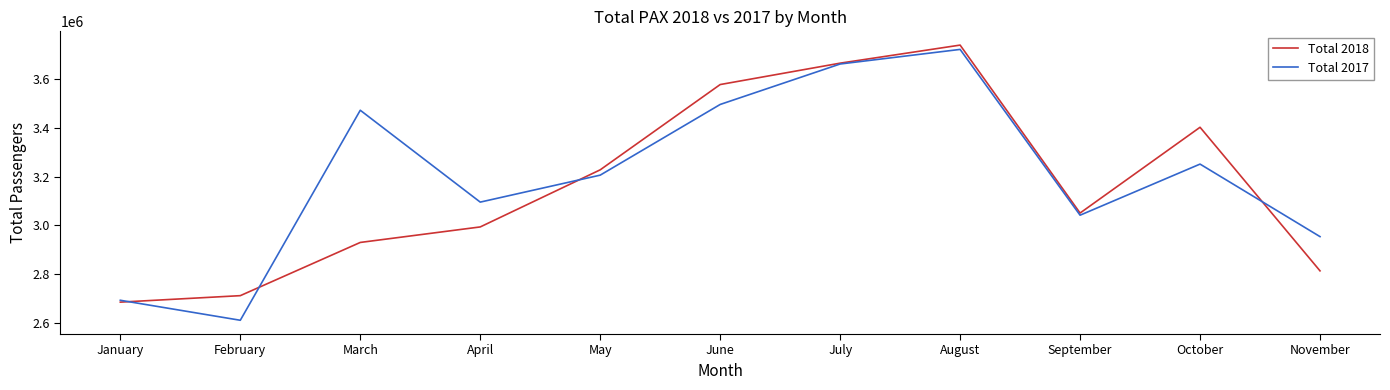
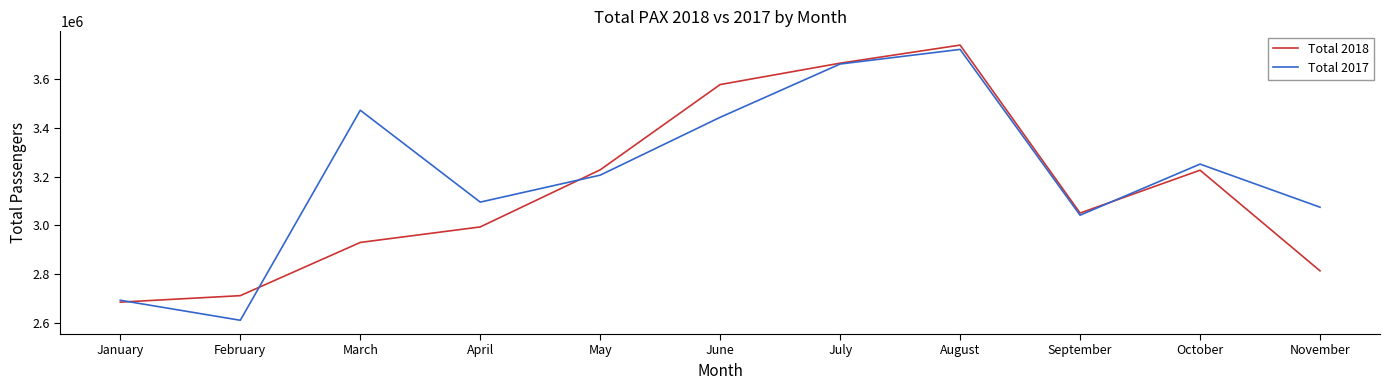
Total 2017, June: 3500000 -> 3440000
Total 2018, October: 3400000 -> 3230000
Total 2017, November: 2950000 -> 3070000
